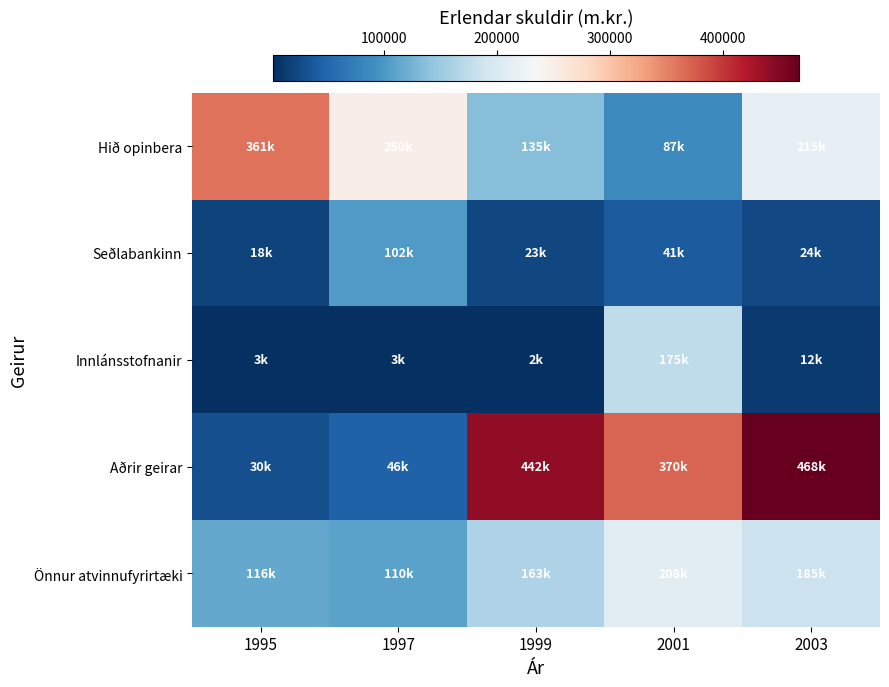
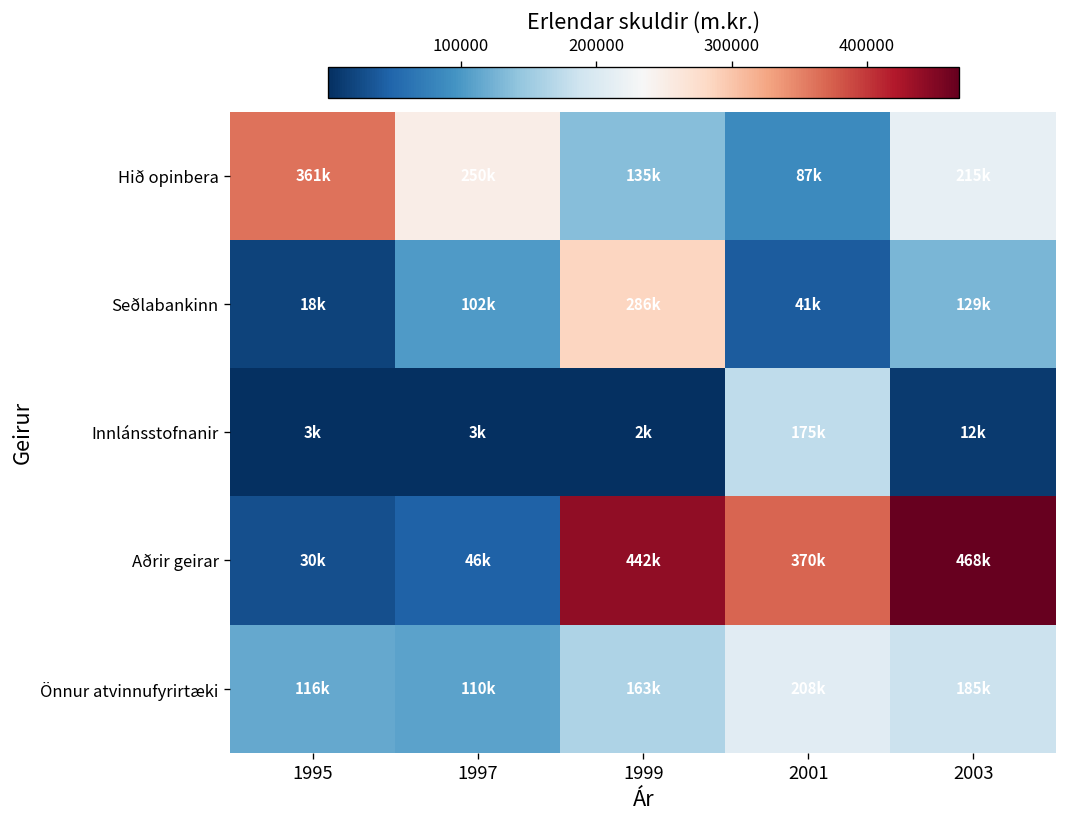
Seðlabankinn, 1999: 23k -> 286k
Seðlabankinn, 2003: 24k -> 129k
